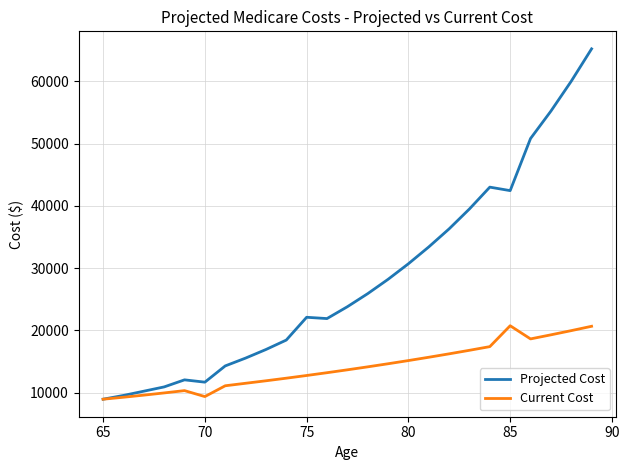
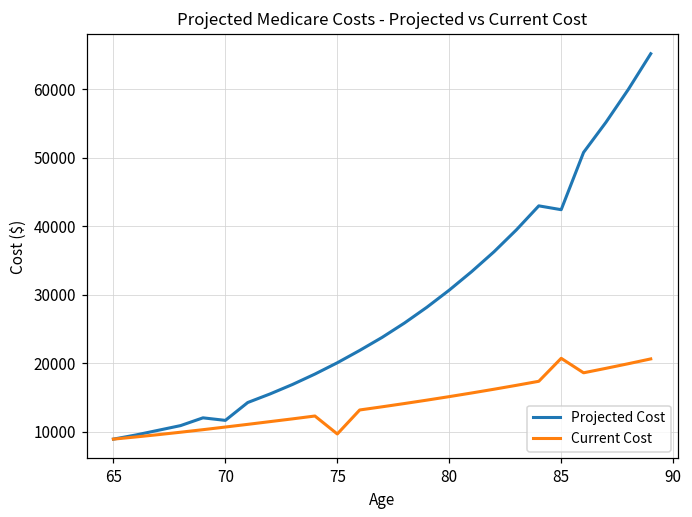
Current Cost, 70: 9000 -> 11000
Projected Cost, 75: 22000 -> 20000
Current Cost, 75: 13000 -> 10000
